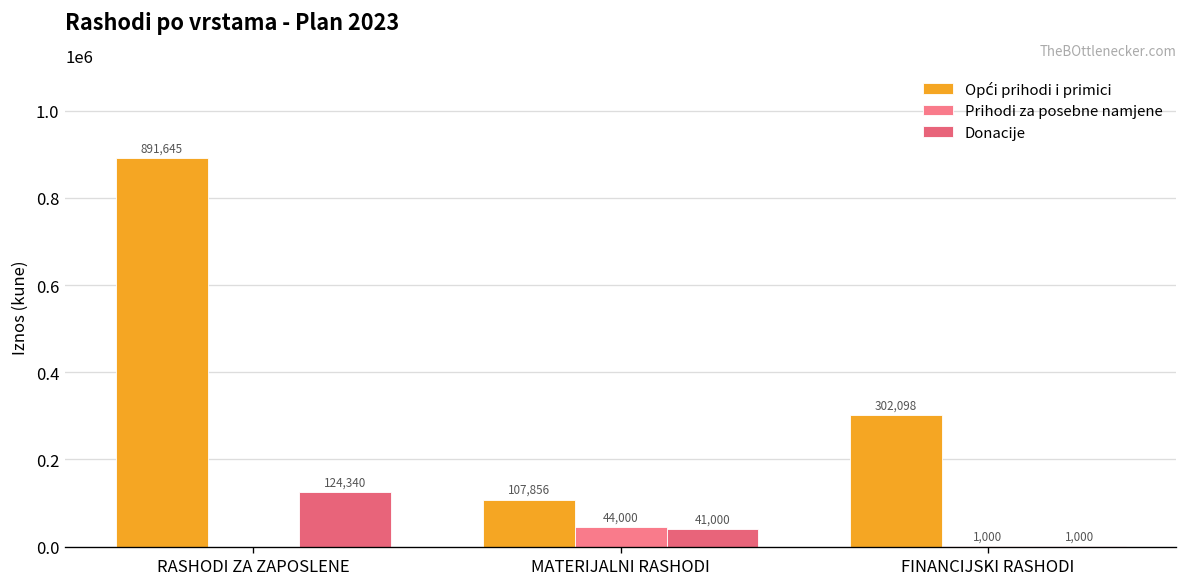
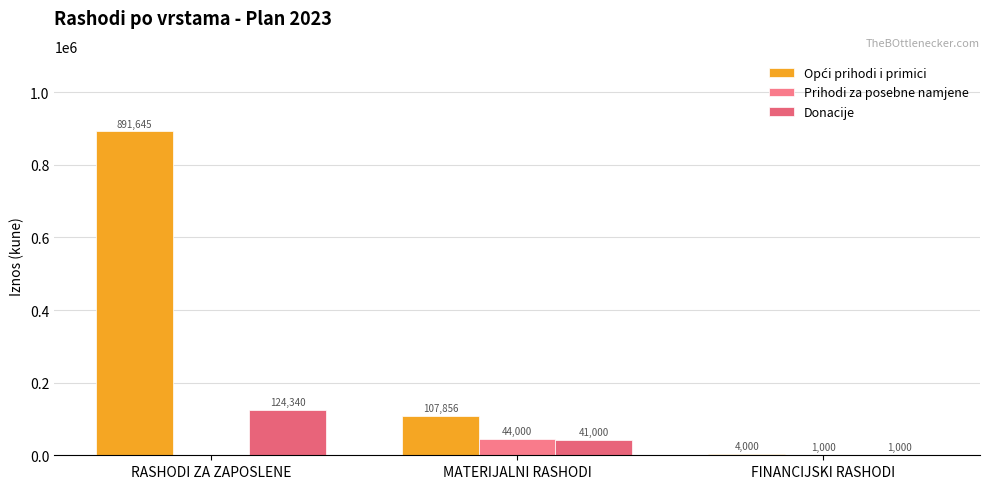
Opći prihodi i primici, FINANCIJSKI RASHODI: 302,098 -> 4,000
